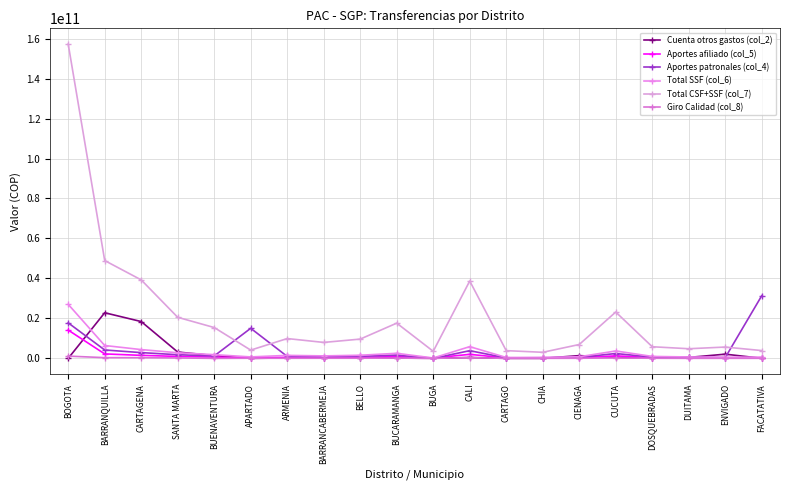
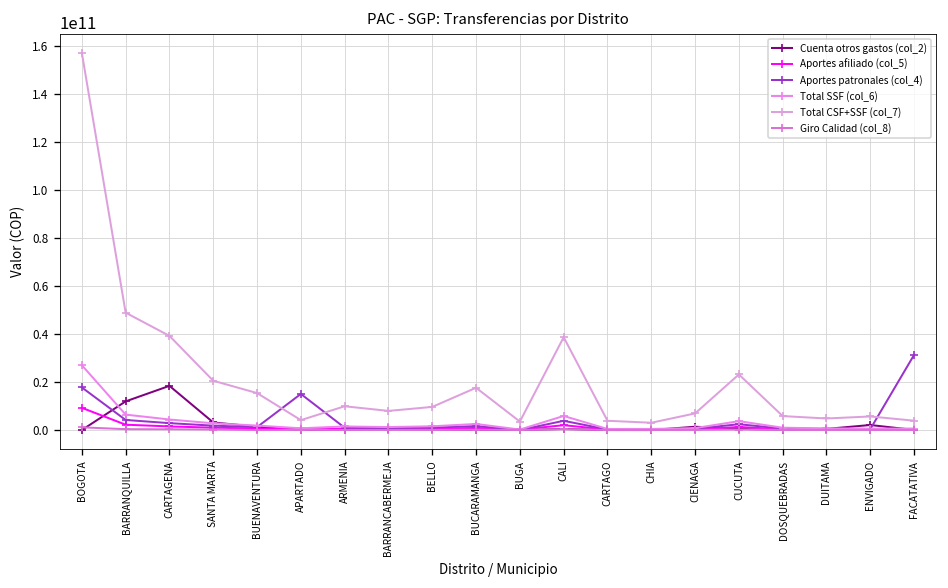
Aportes afiliado (col_5), BOGOTA: 14000000000 -> 9000000000
Cuenta otros gastos (col_2), BARRANQUILLA: 23000000000 -> 12000000000
